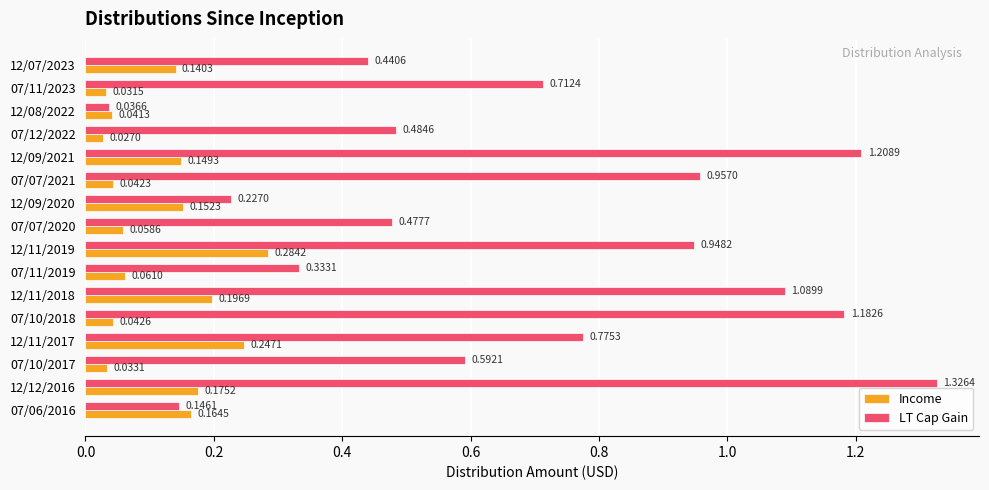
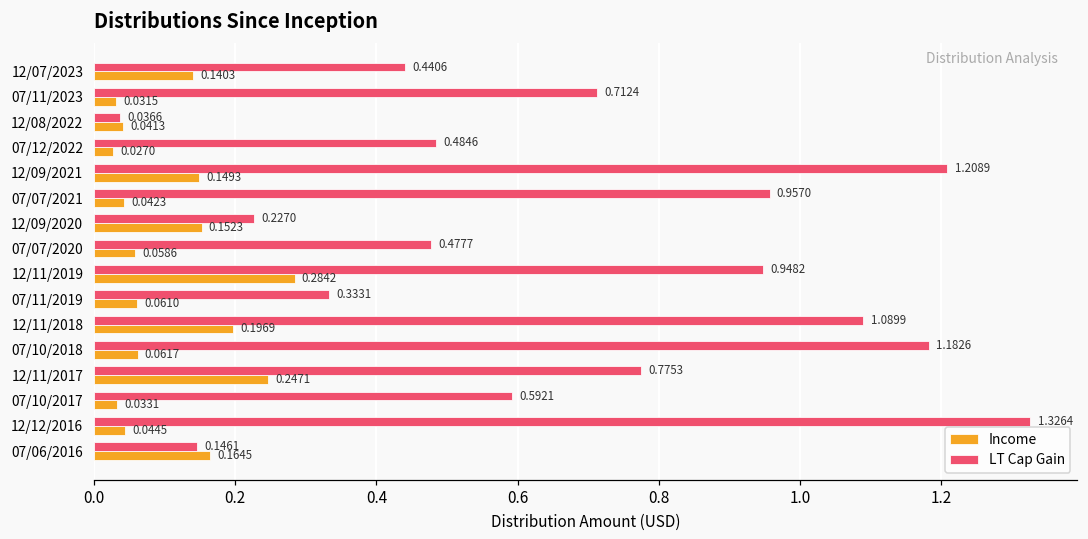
Income, 07/10/2018: 0.0426 -> 0.0617
Income, 12/12/2016: 0.1752 -> 0.0445
